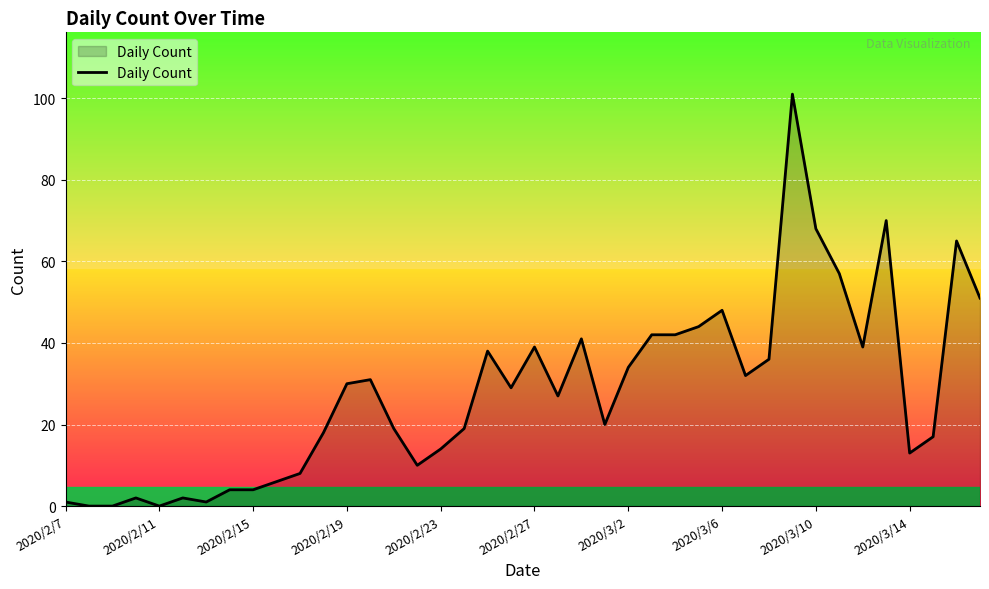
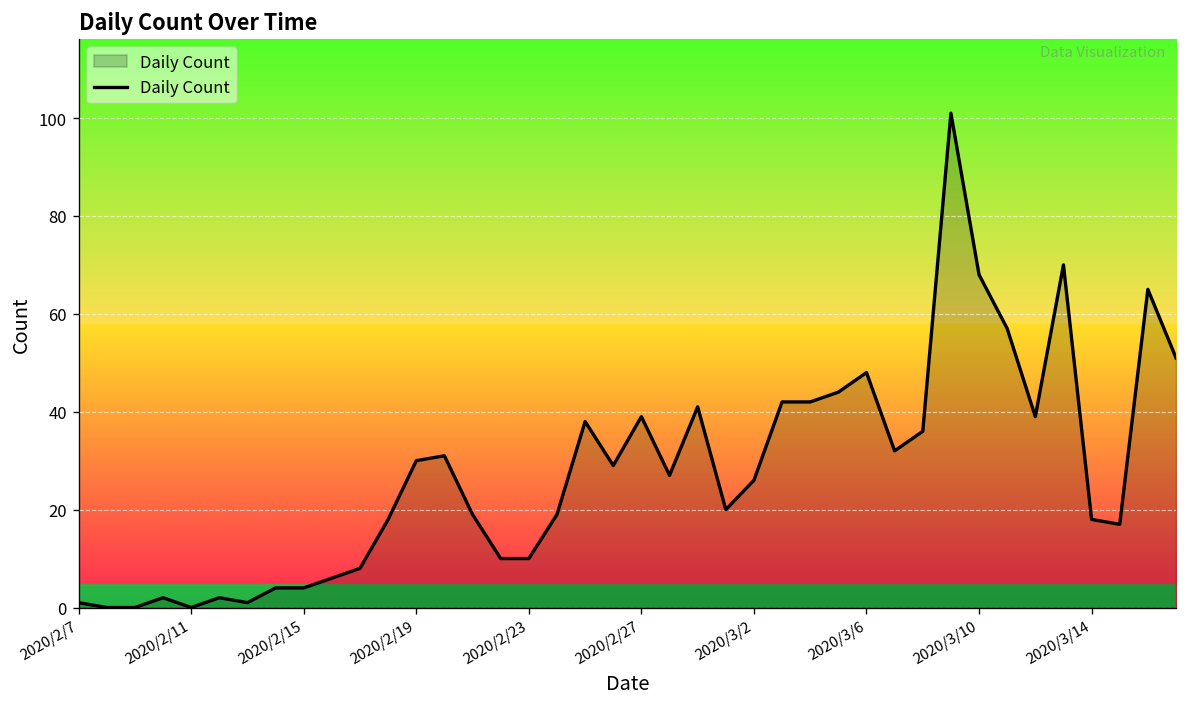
2020/2/23: 14 -> 10
2020/3/2: 34 -> 26
2020/3/14: 13 -> 18
